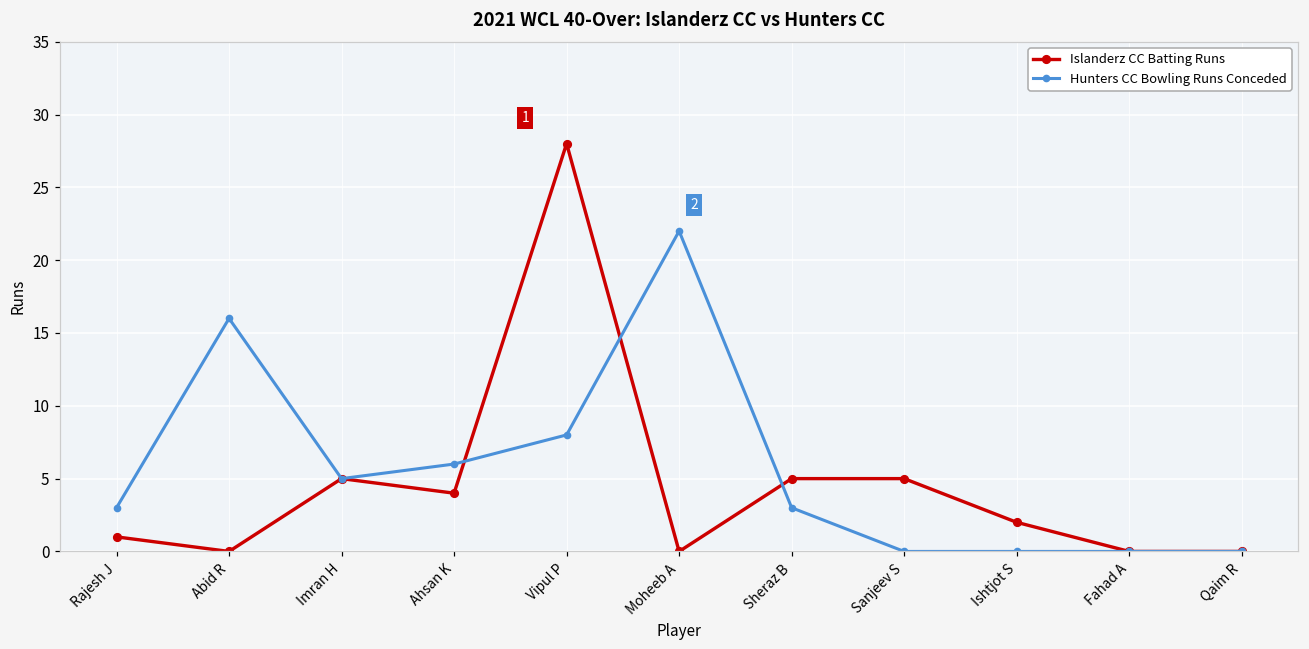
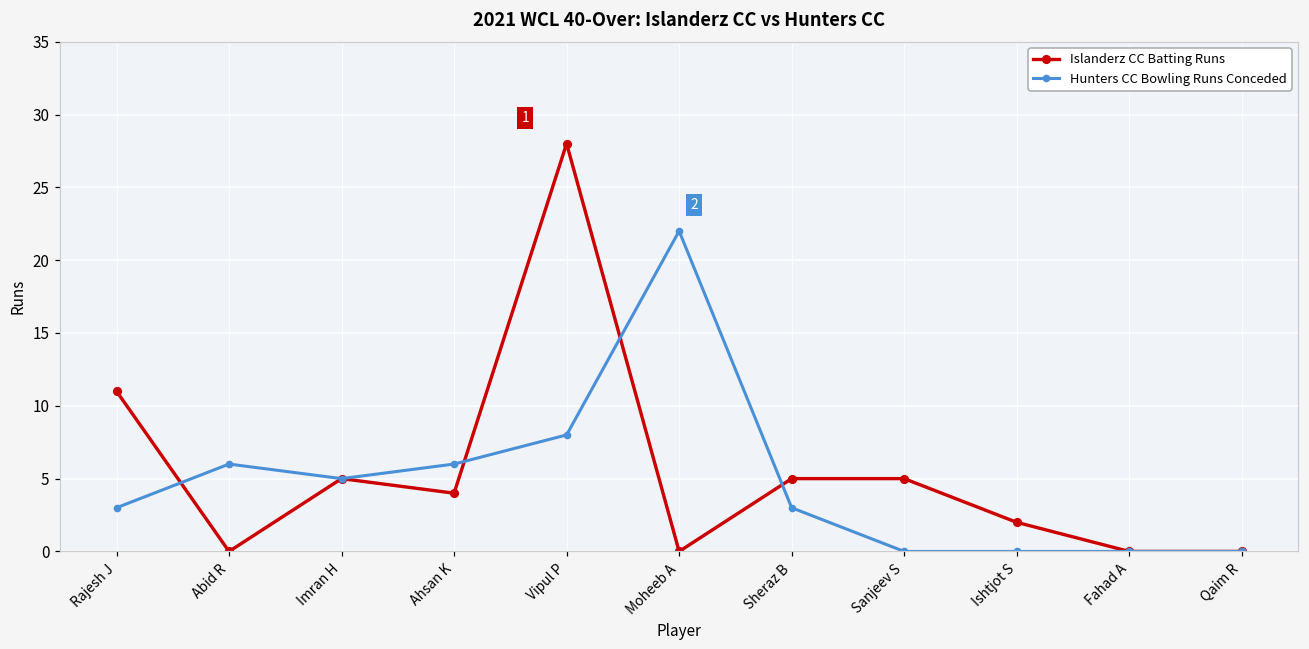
Islanderz CC Batting Runs, Rajesh J: 1 -> 11
Hunters CC Bowling Runs Conceded, Abid R: 16 -> 6
